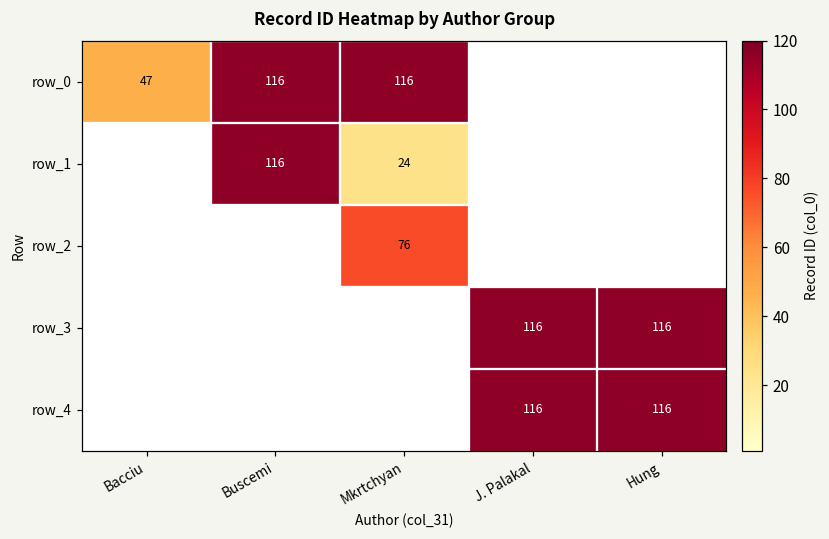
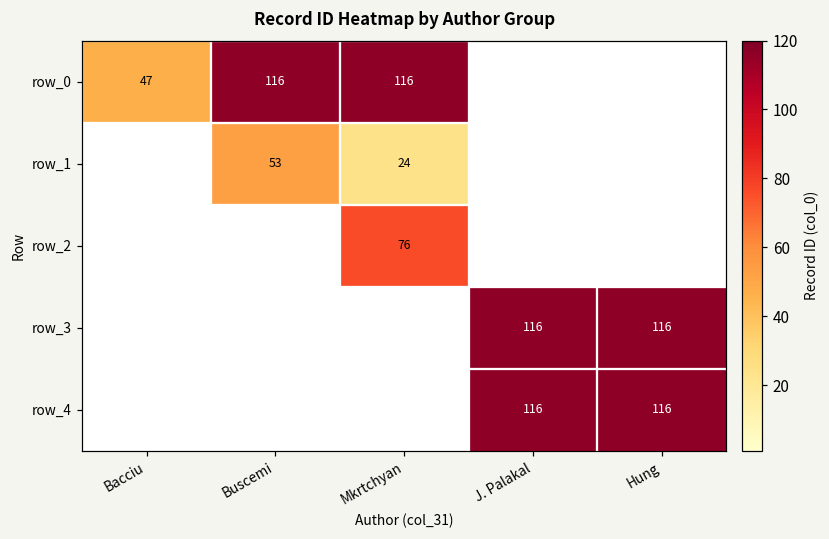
row_1, Buscemi: 116 -> 53
